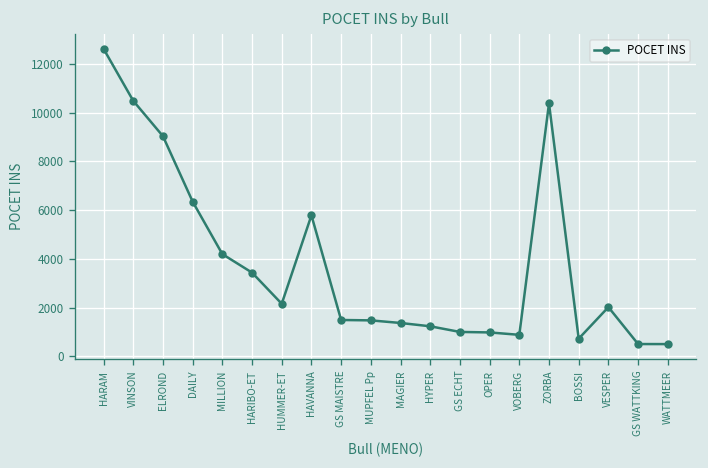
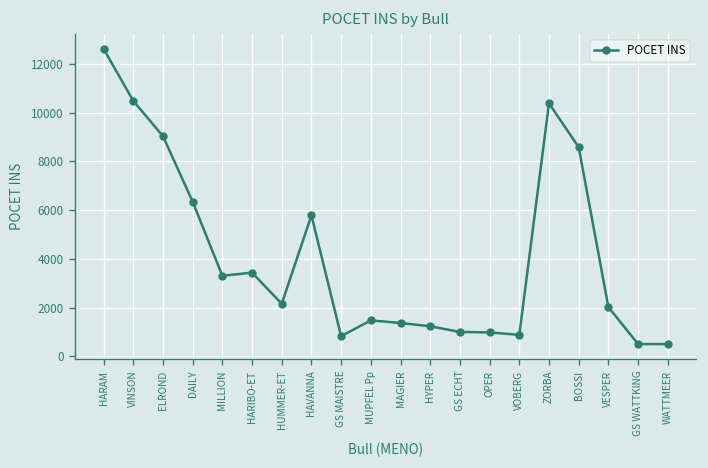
MILLION: 4200 -> 3300
GS MAISTRE: 1500 -> 800
BOSSI: 700 -> 8600
